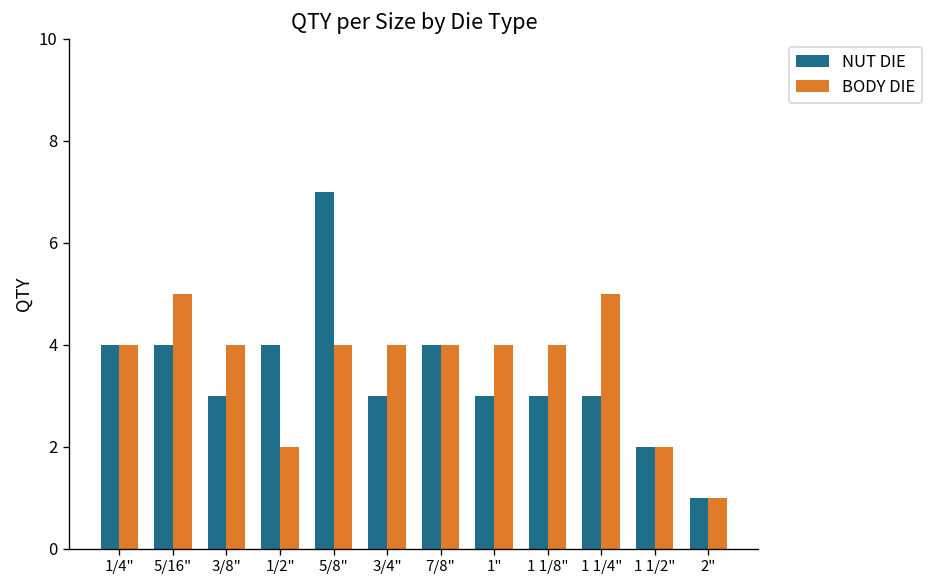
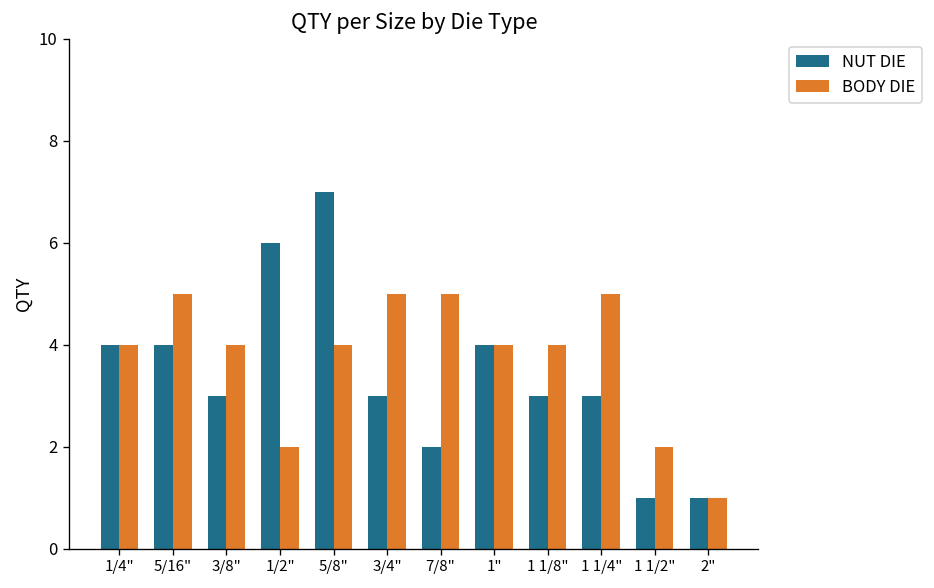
NUT DIE, 1/2": 4 -> 6
BODY DIE, 3/4": 4 -> 5
NUT DIE, 7/8": 4 -> 2
BODY DIE, 7/8": 4 -> 5
NUT DIE, 1": 3 -> 4
NUT DIE, 1 1/2": 2 -> 1
